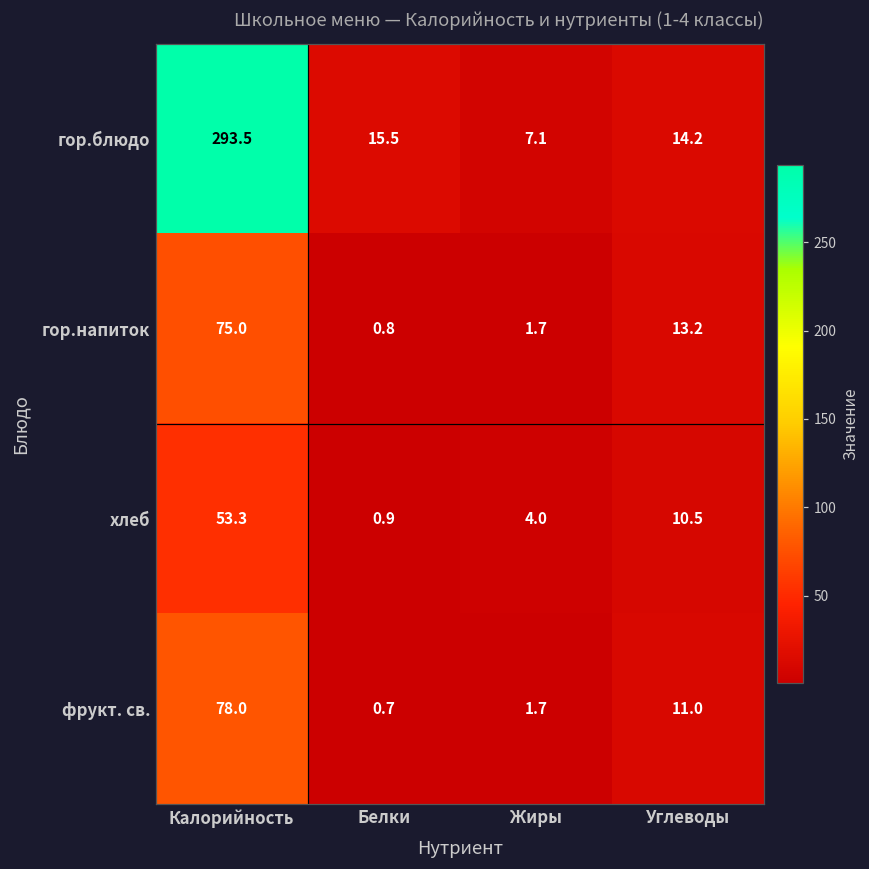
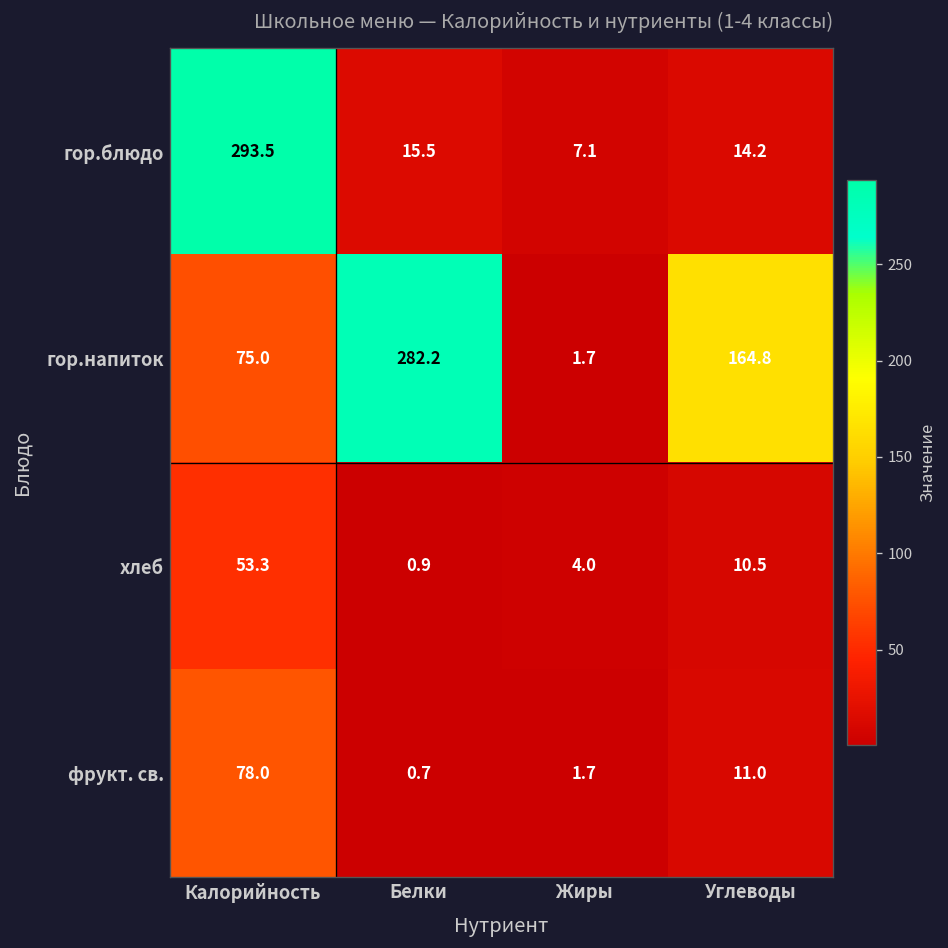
гор.напиток, Белки: 0.8 -> 282.2
гор.напиток, Углеводы: 13.2 -> 164.8
